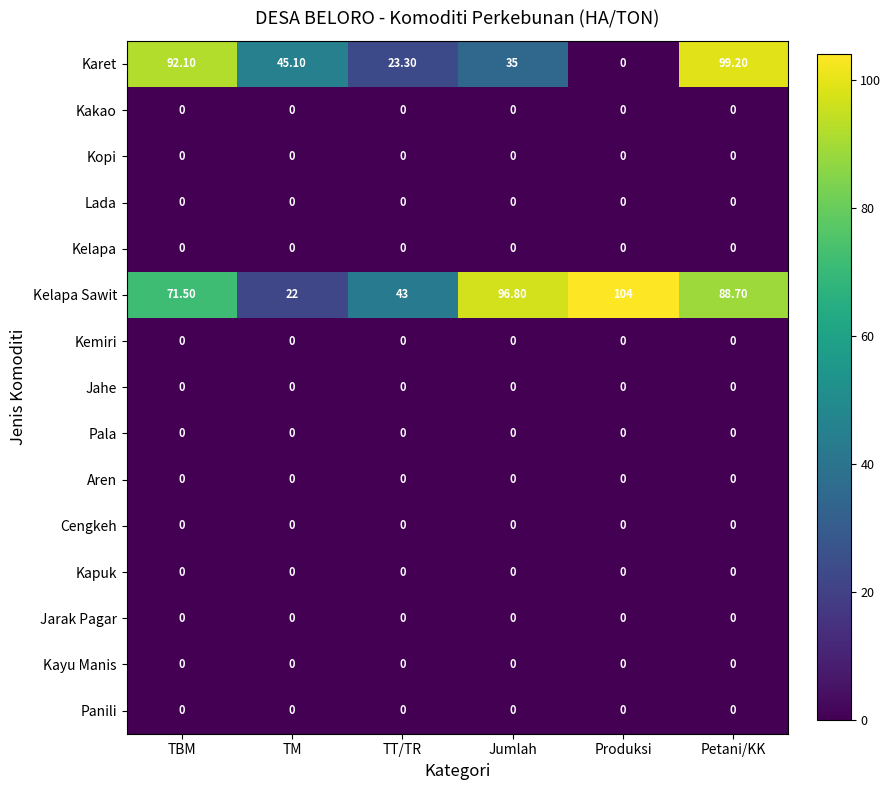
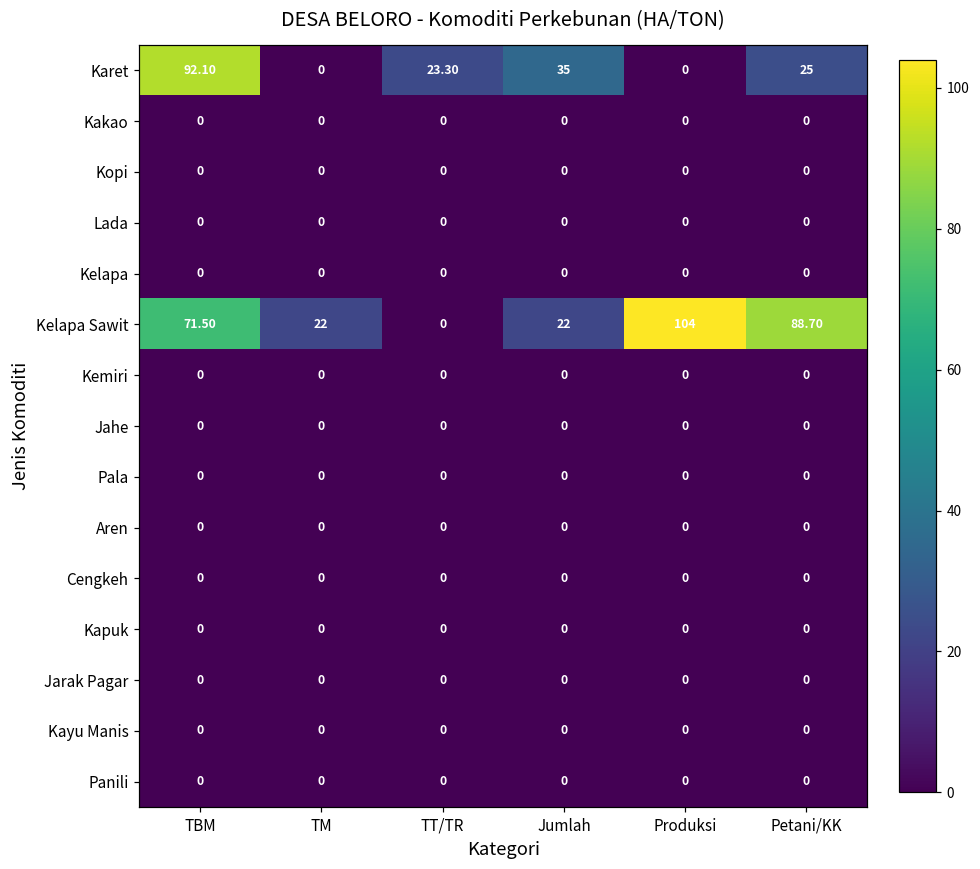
Karet, TM: 45.10 -> 0
Karet, Petani/KK: 99.20 -> 25
Kelapa Sawit, TT/TR: 43 -> 0
Kelapa Sawit, Jumlah: 96.80 -> 22
